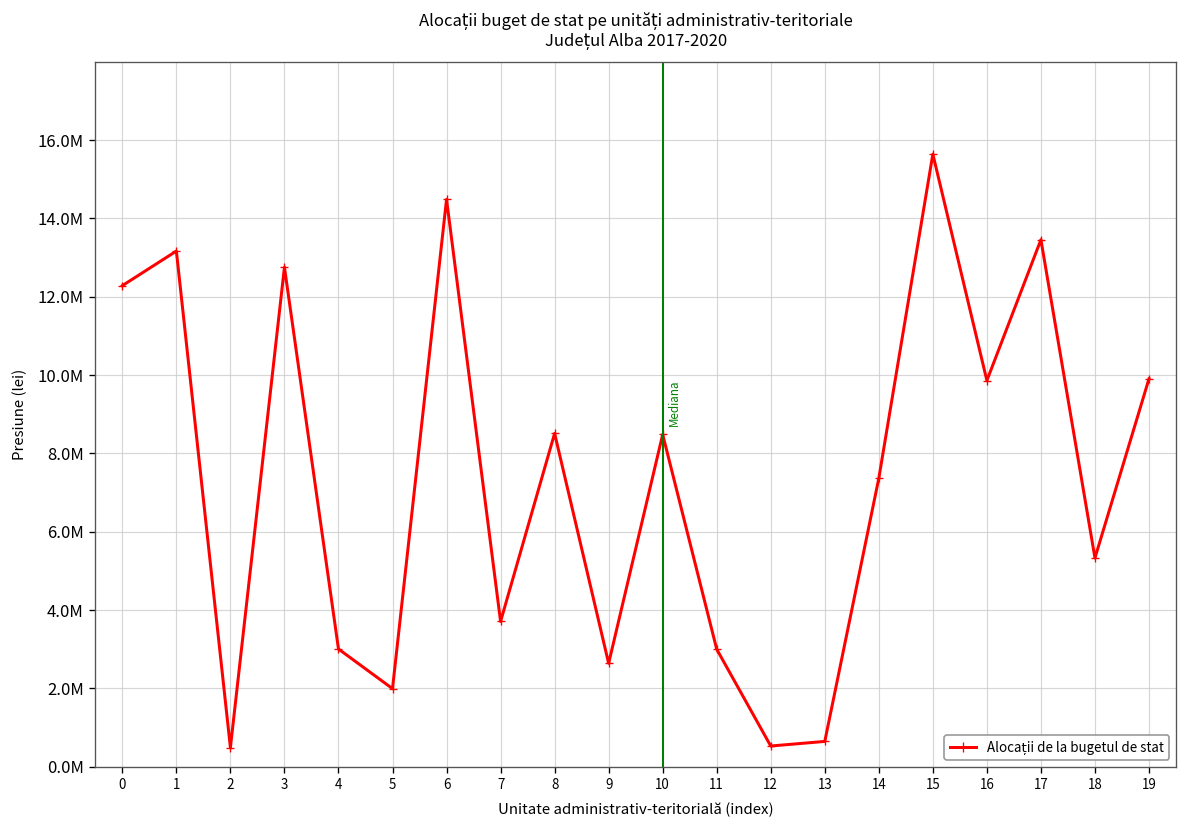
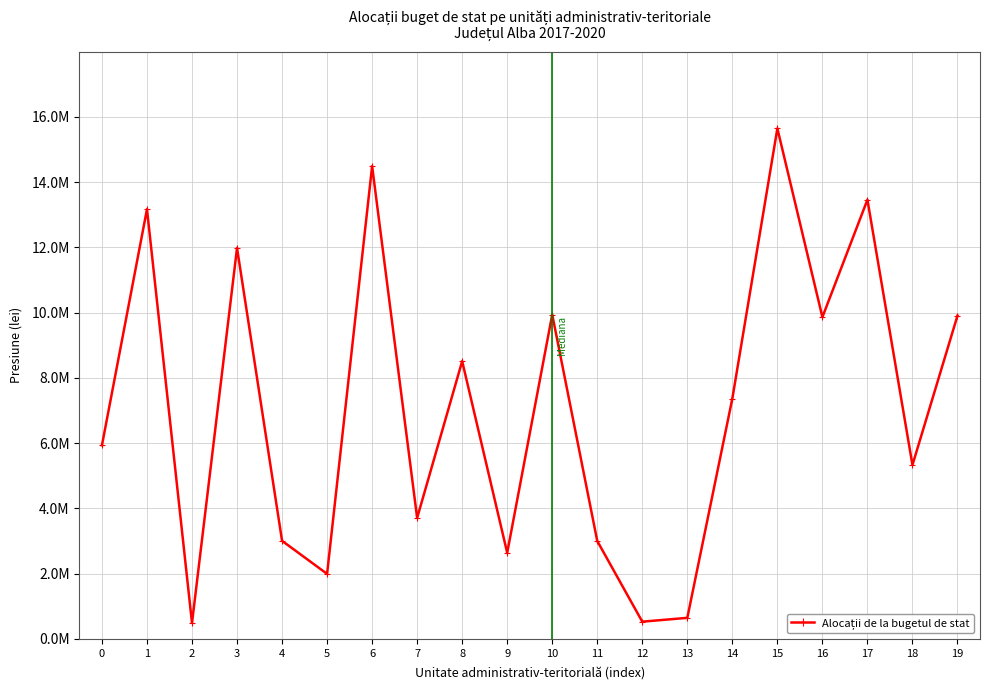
0: 12300000 -> 5900000
3: 12800000 -> 12000000
10: 8500000 -> 9900000
